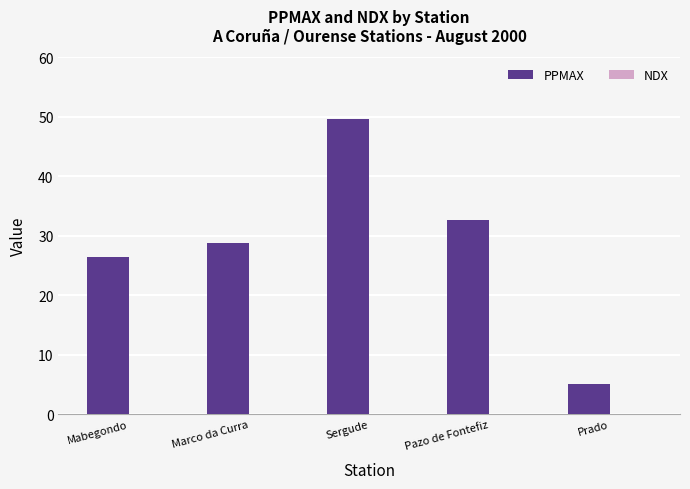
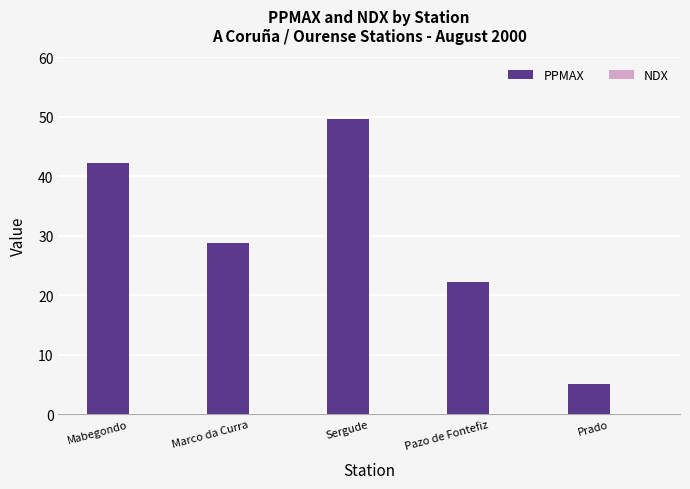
PPMAX, Mabegondo: 26 -> 42
PPMAX, Pazo de Fontefiz: 33 -> 22
